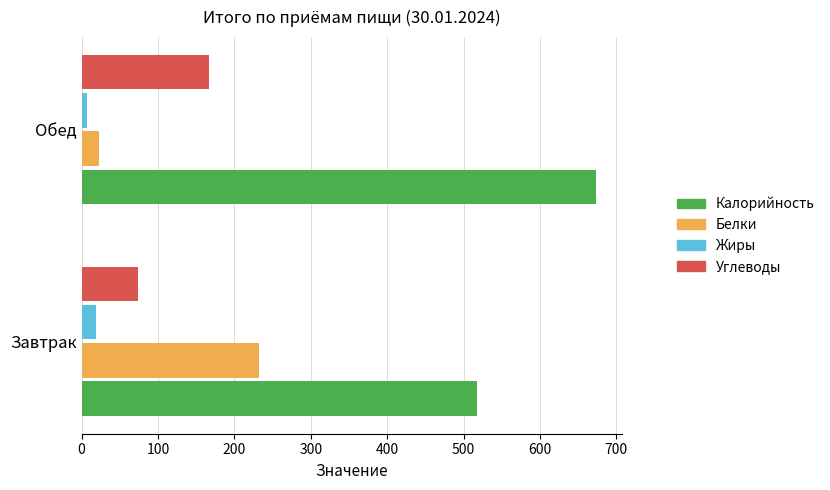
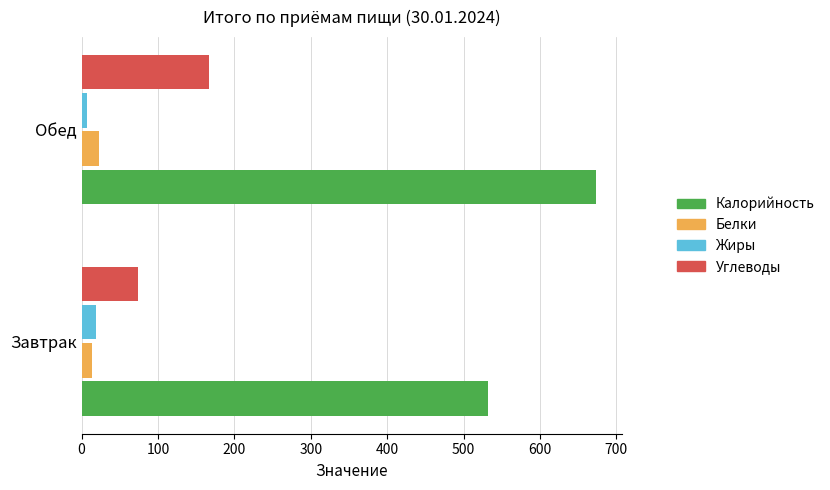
Белки, Завтрак: 230 -> 10
Калорийность, Завтрак: 520 -> 530
